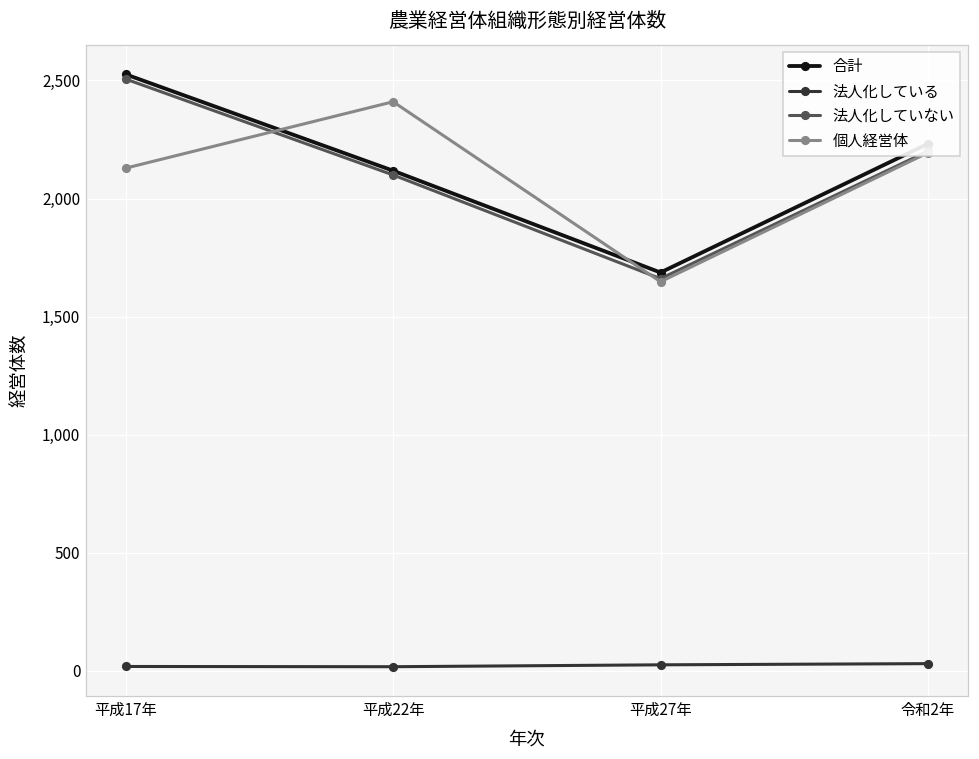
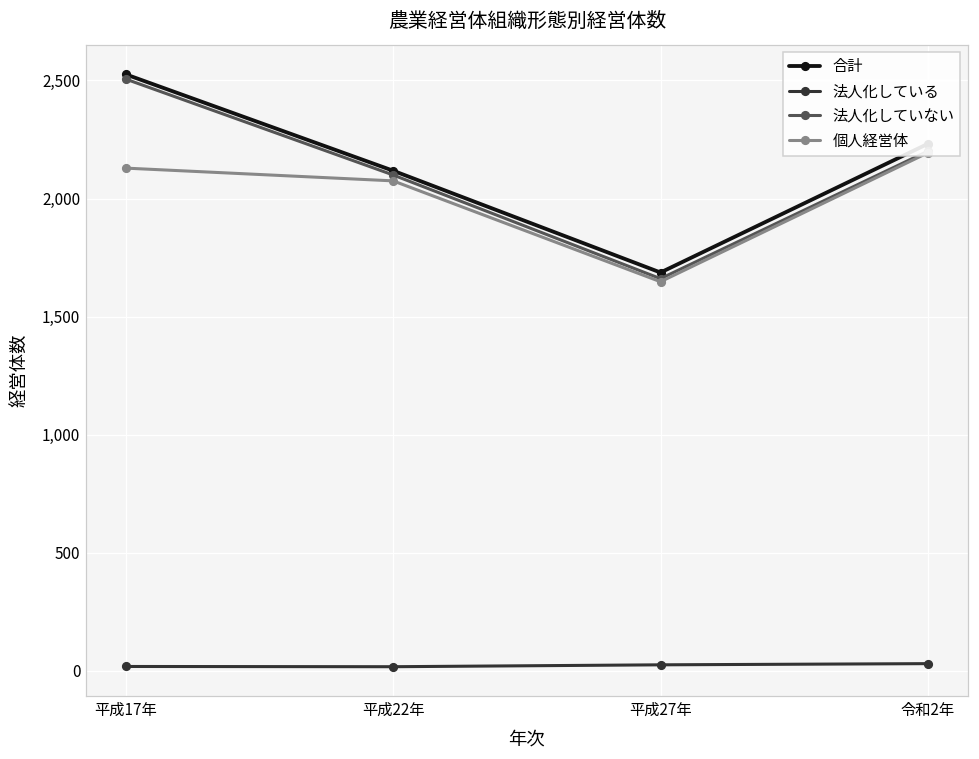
個人経営体, 平成22年: 2,410 -> 2,080
